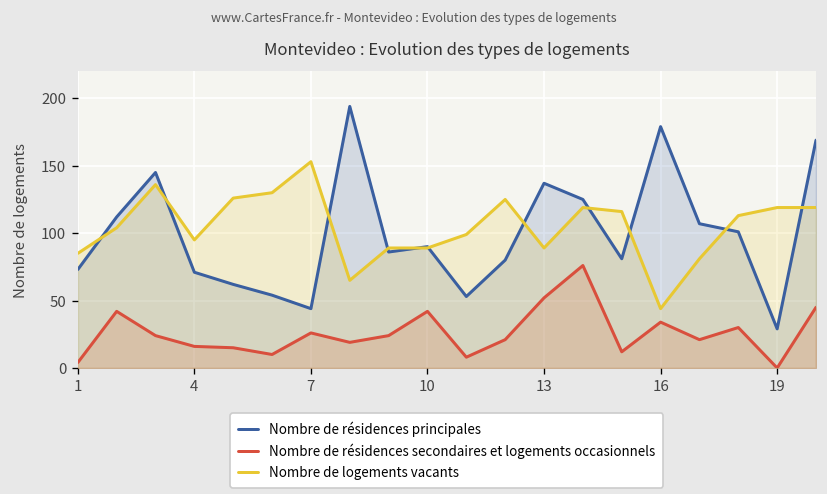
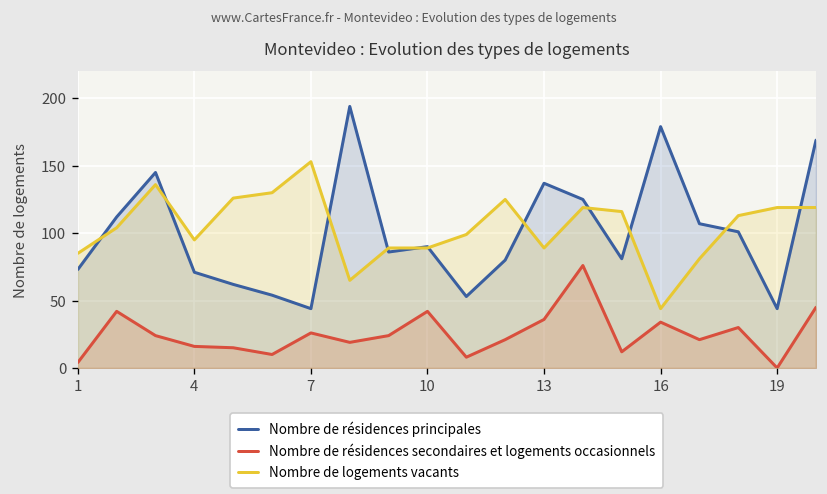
Nombre de résidences secondaires et logements occasionnels, 13: 52 -> 36
Nombre de résidences principales, 19: 29 -> 44
